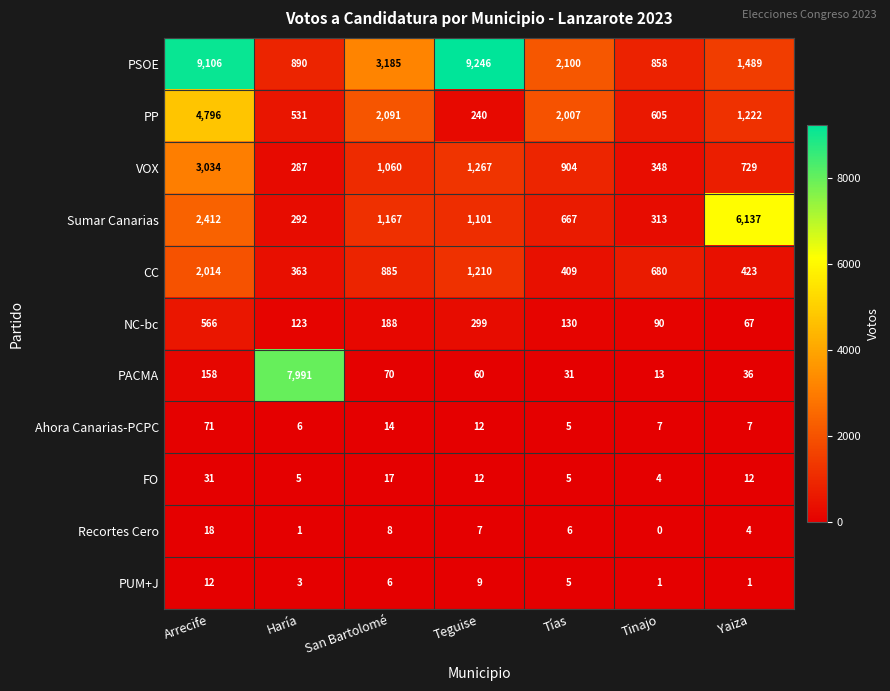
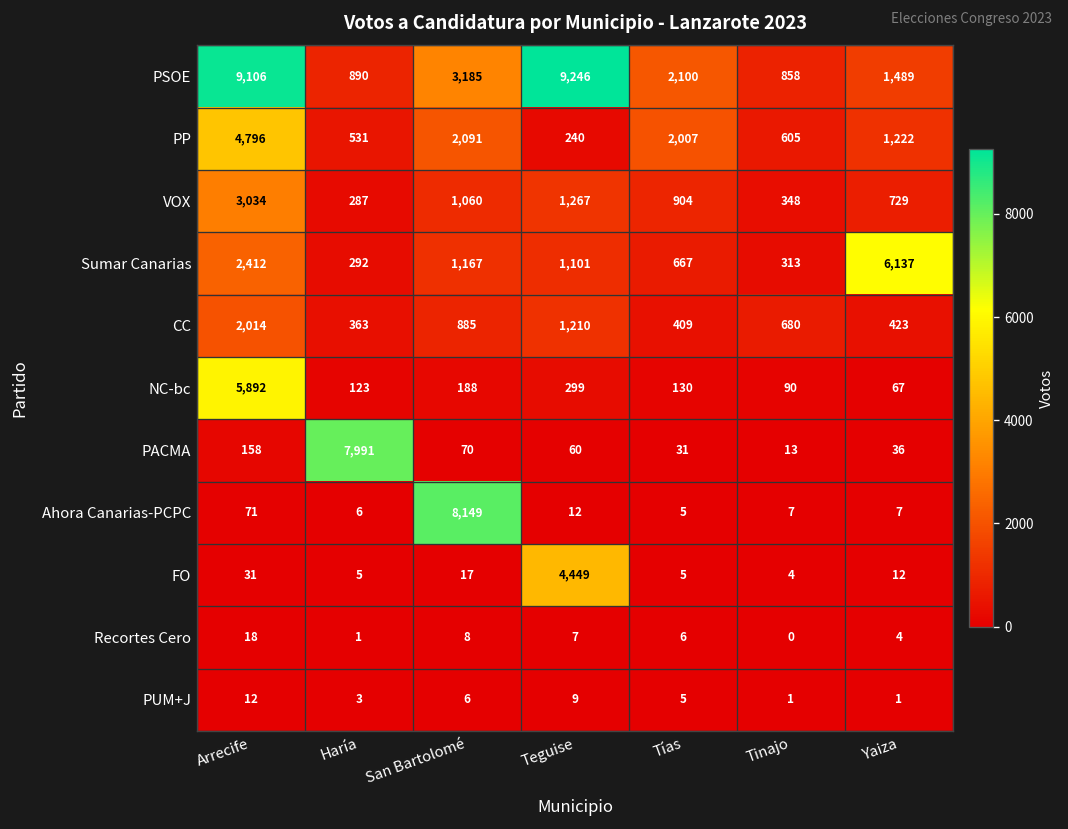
NC-bc, Arrecife: 566 -> 5,892
Ahora Canarias-PCPC, San Bartolomé: 14 -> 8,149
FO, Teguise: 12 -> 4,449
